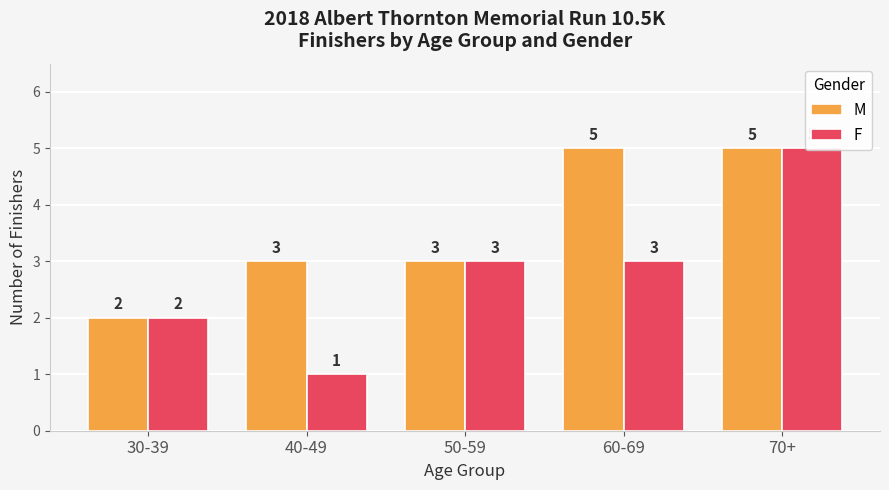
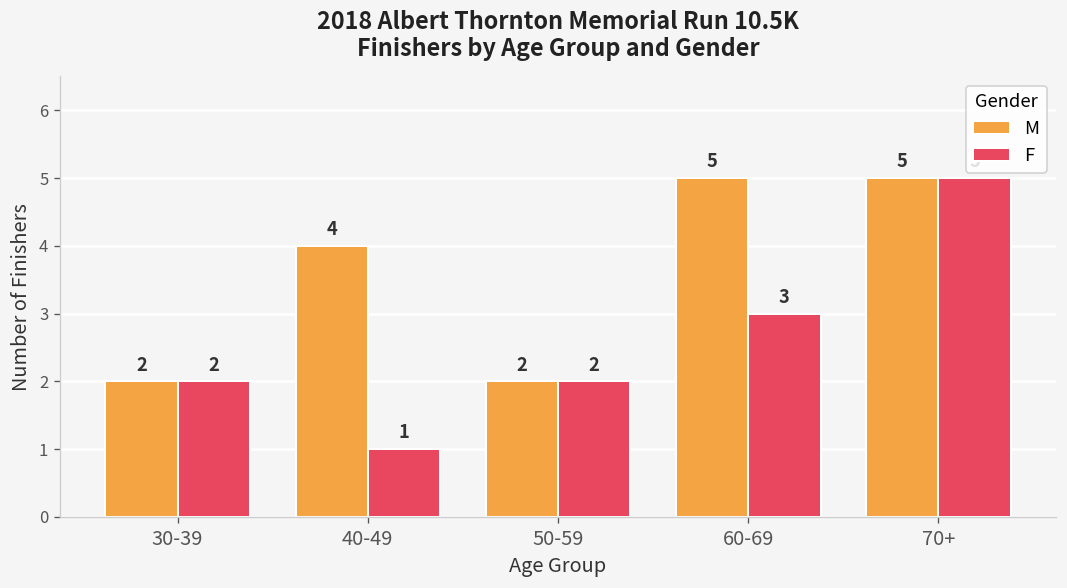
M, 40-49: 3 -> 4
M, 50-59: 3 -> 2
F, 50-59: 3 -> 2
